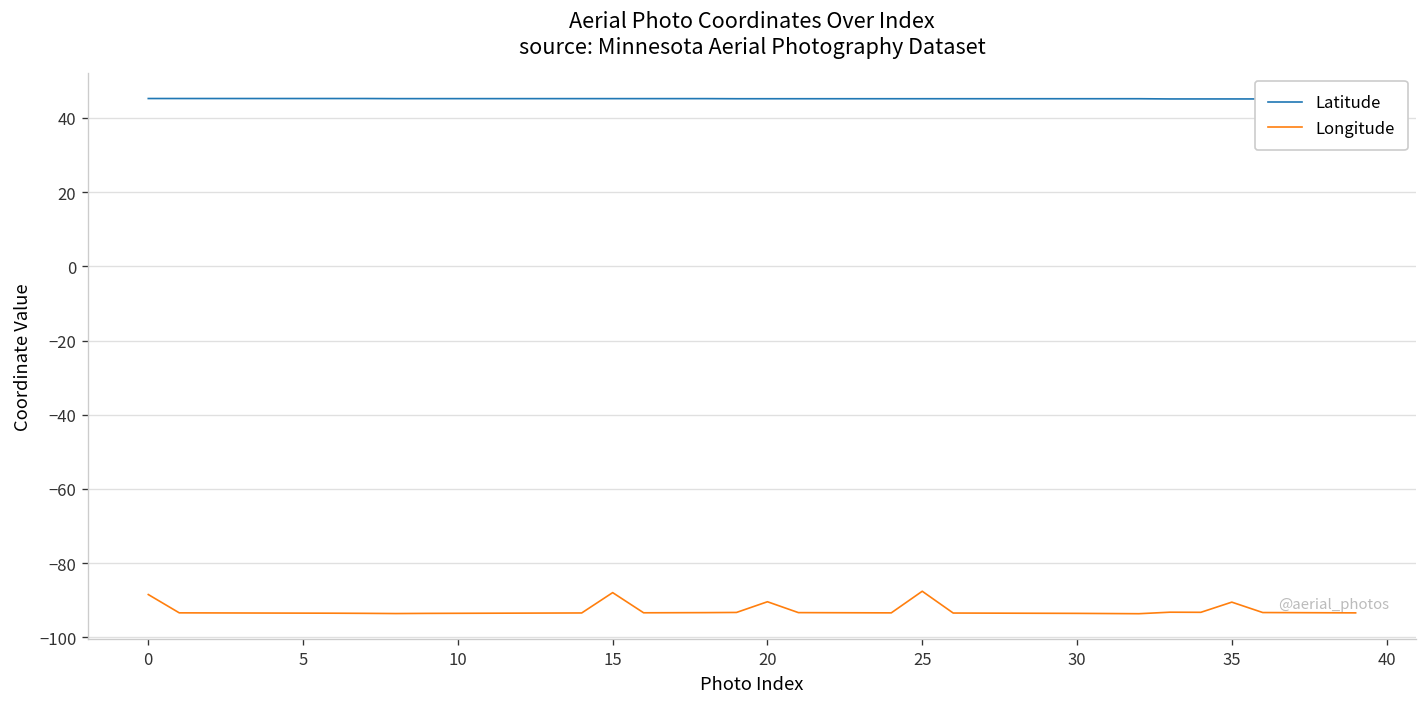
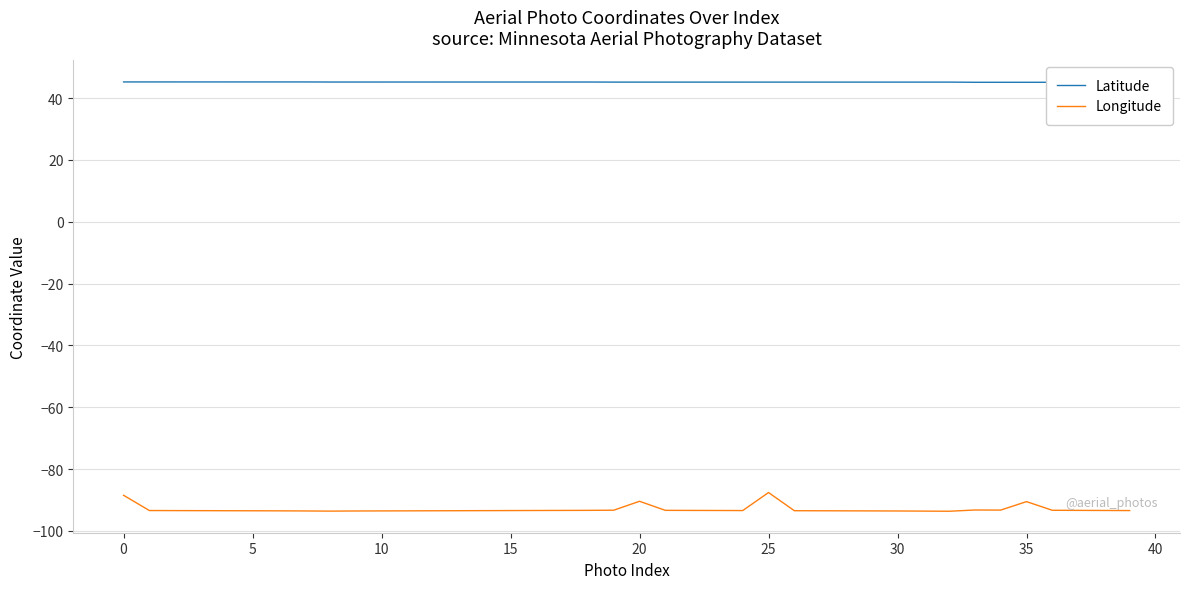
Longitude, 15: -88 -> -93
